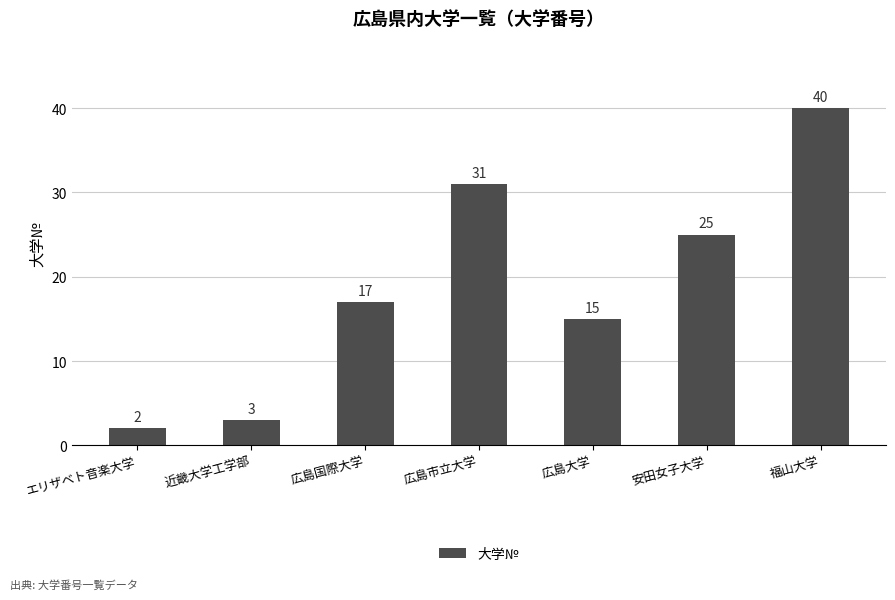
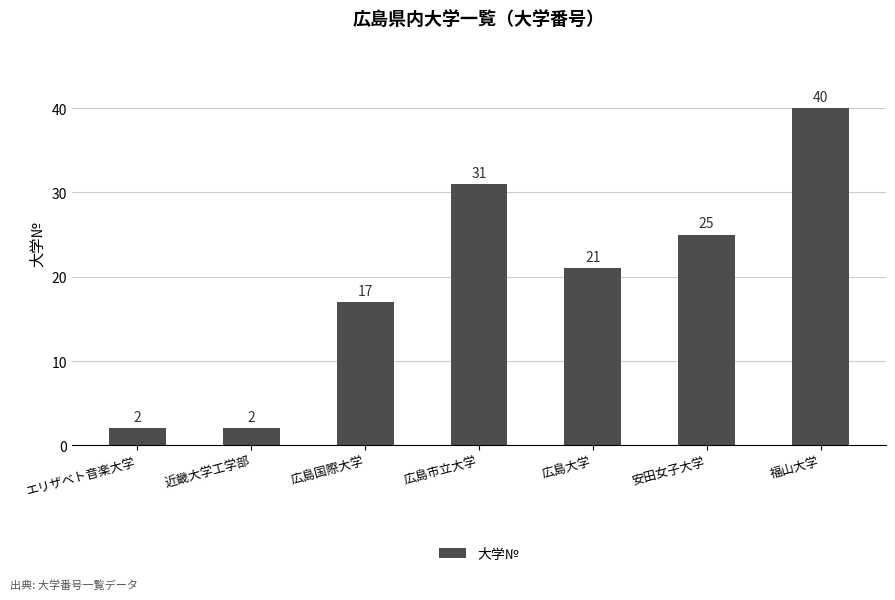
近畿大学工学部: 3 -> 2
広島大学: 15 -> 21
